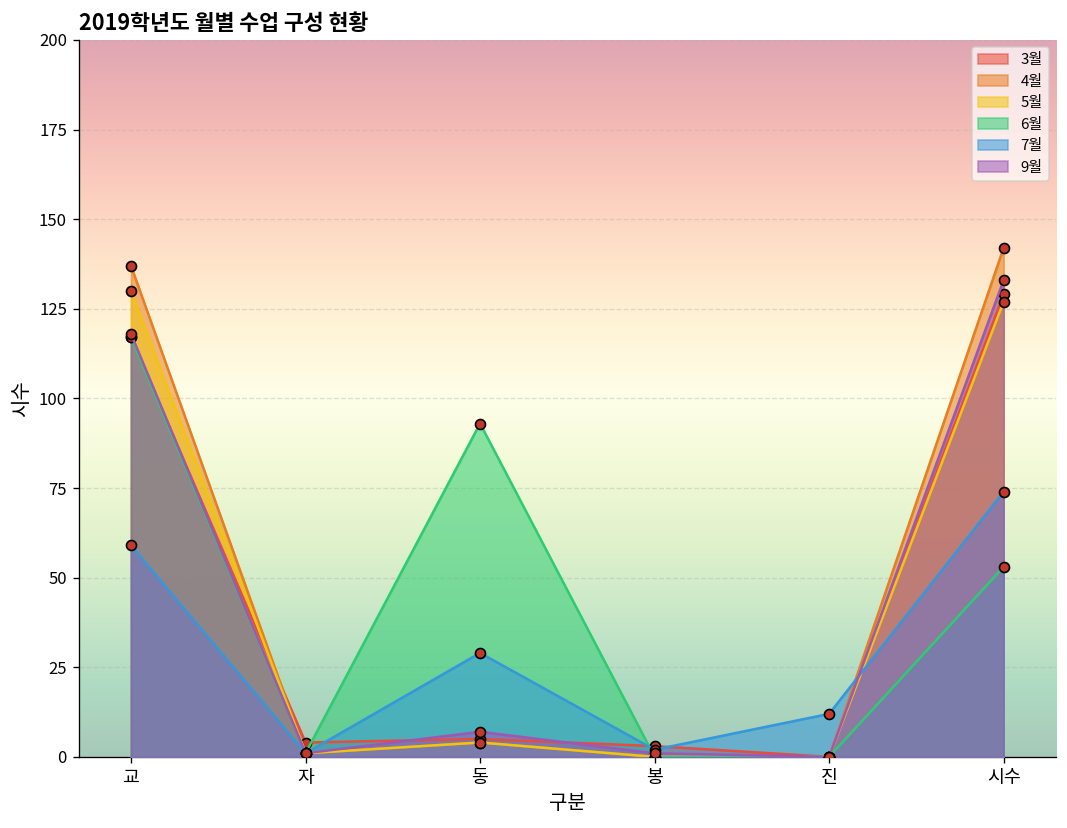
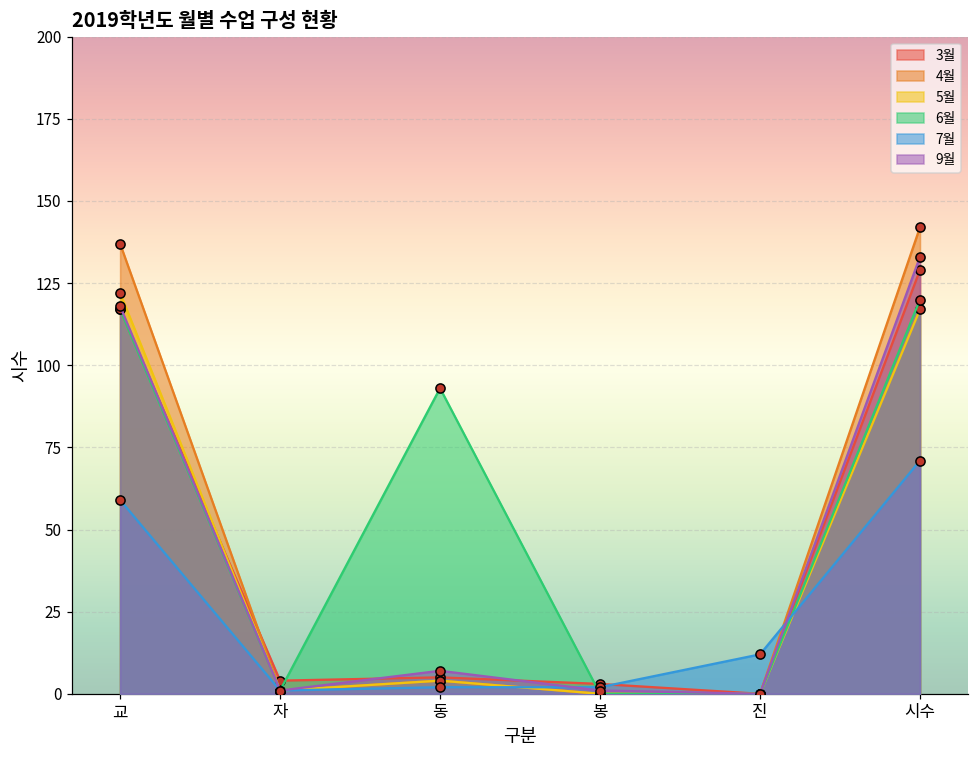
5월, 교: 130 -> 122
7월, 동: 29 -> 2
5월, 시수: 127 -> 117
6월, 시수: 53 -> 120
7월, 시수: 74 -> 71
